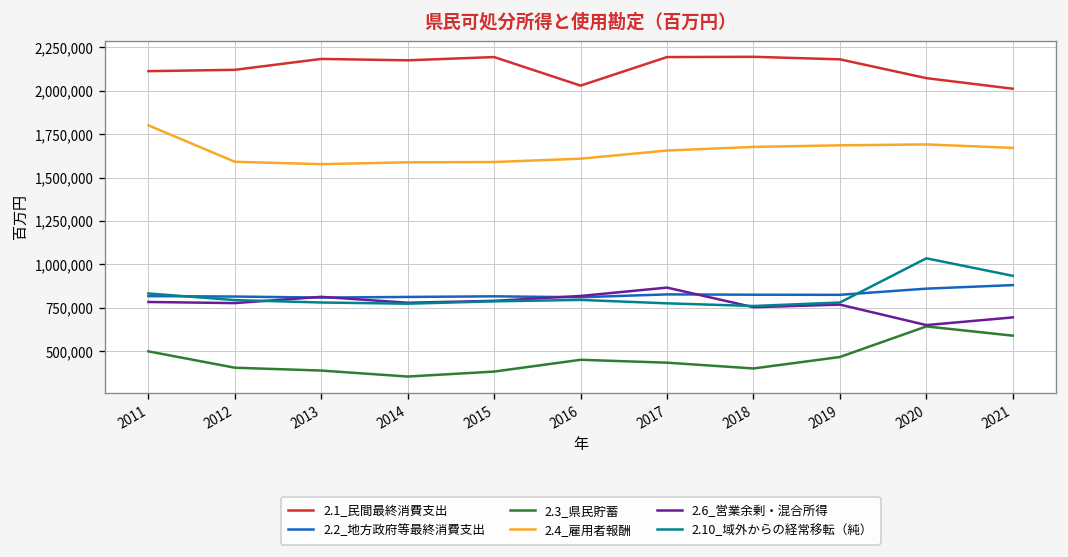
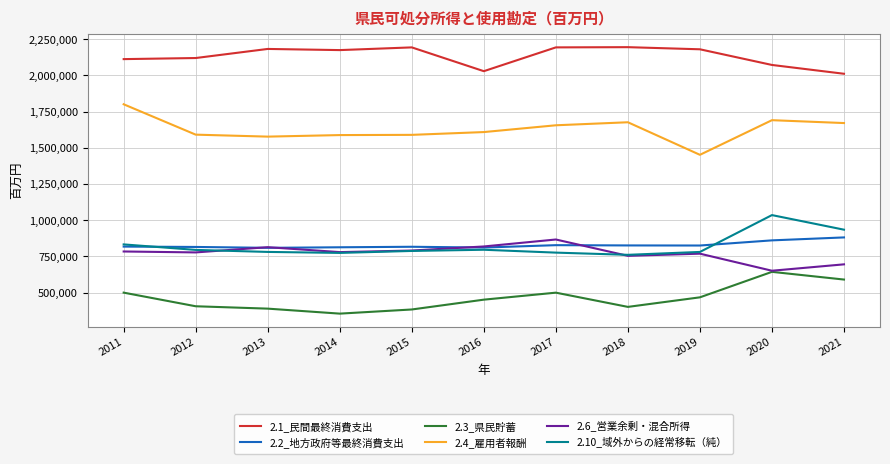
2.3_県民貯蓄, 2017: 430,000 -> 500,000
2.4_雇用者報酬, 2019: 1,690,000 -> 1,450,000
